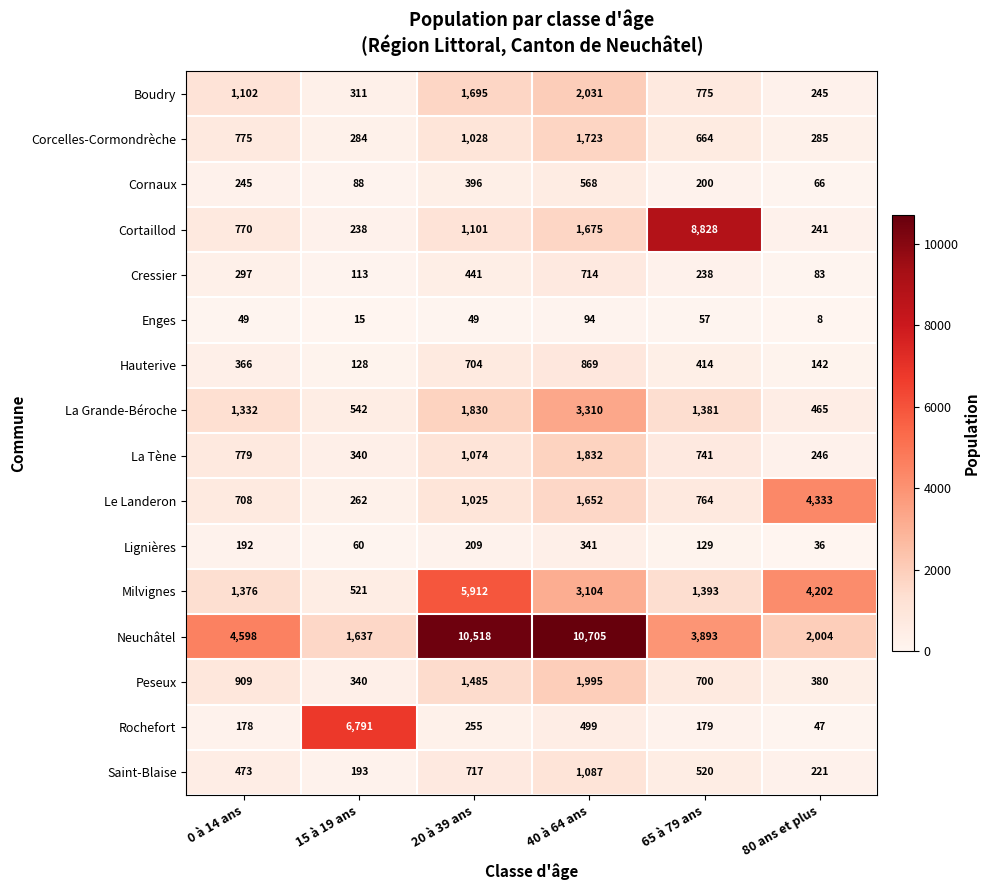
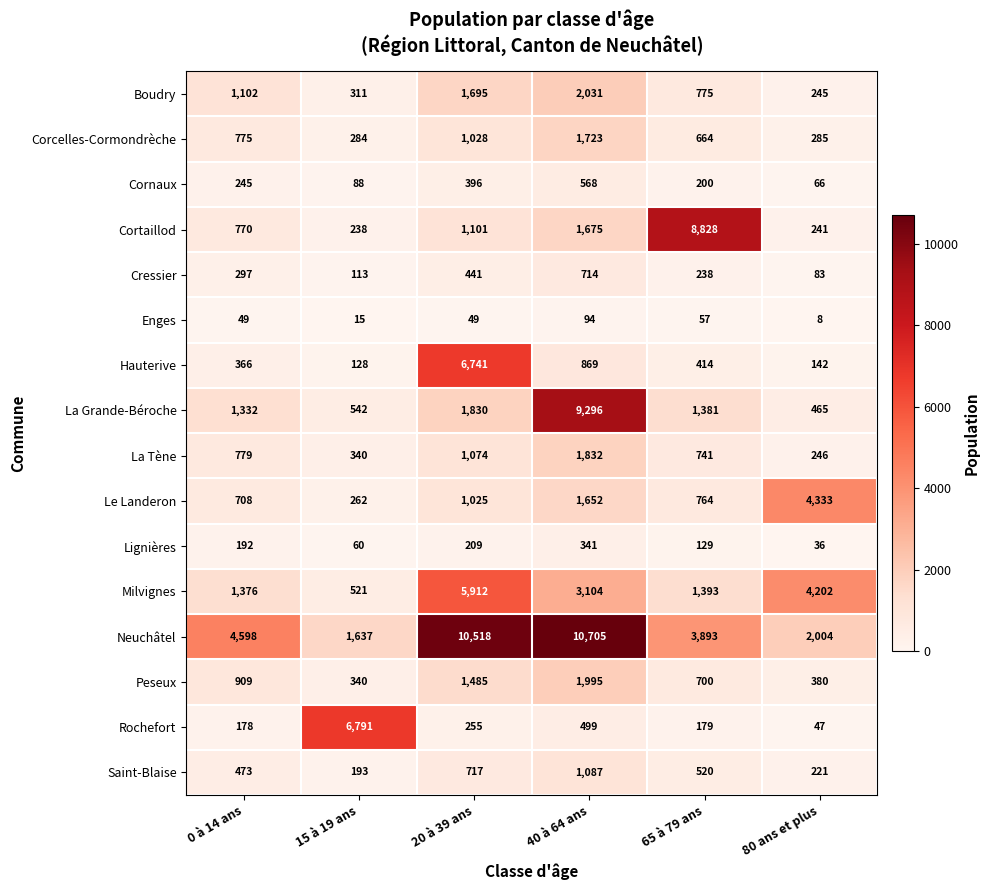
Hauterive, 20 à 39 ans: 704 -> 6,741
La Grande-Béroche, 40 à 64 ans: 3,310 -> 9,296
